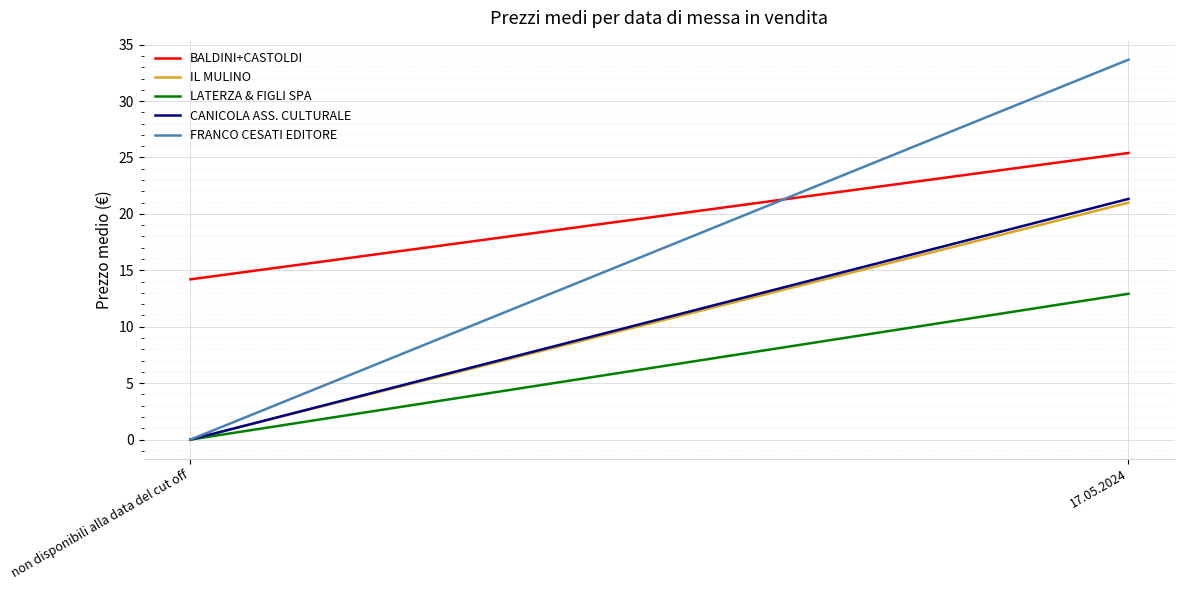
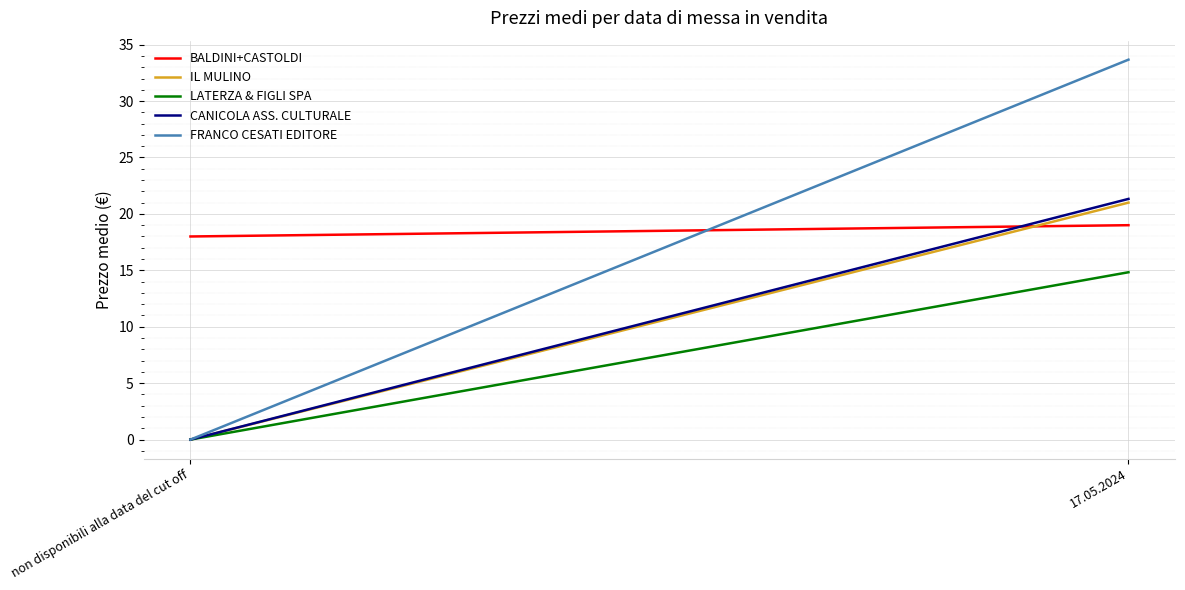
BALDINI+CASTOLDI, non disponibili alla data del cut off: 14.2 -> 18.0
BALDINI+CASTOLDI, 17.05.2024: 25.4 -> 19.0
LATERZA & FIGLI SPA, 17.05.2024: 12.9 -> 14.8
